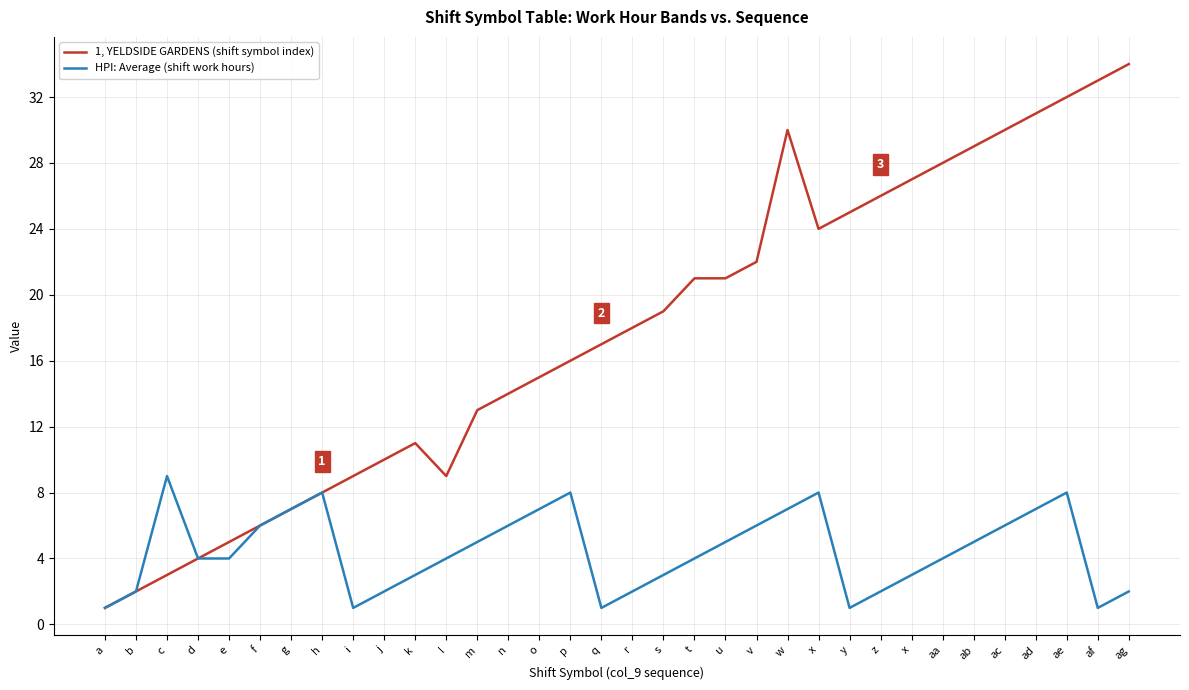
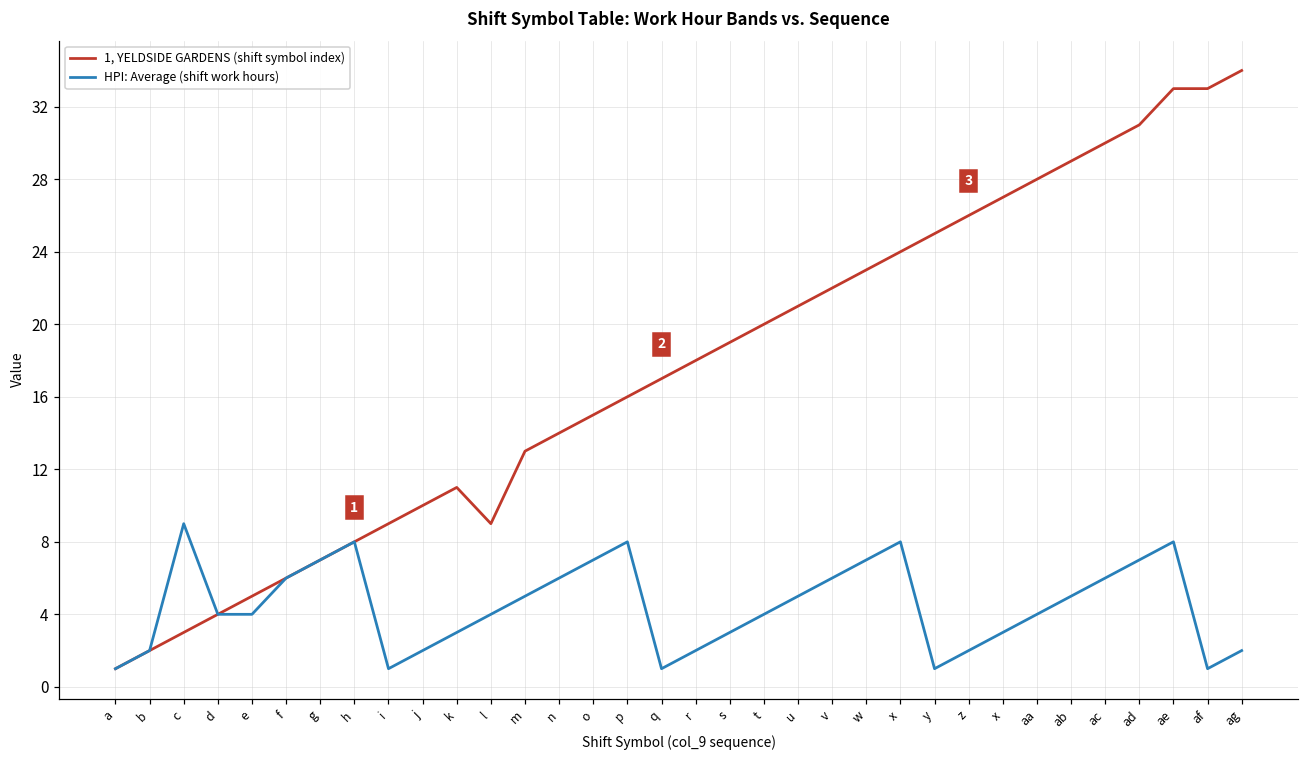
1, YELDSIDE GARDENS (shift symbol index), t: 21 -> 20
1, YELDSIDE GARDENS (shift symbol index), w: 30 -> 23
1, YELDSIDE GARDENS (shift symbol index), ae: 32 -> 33
